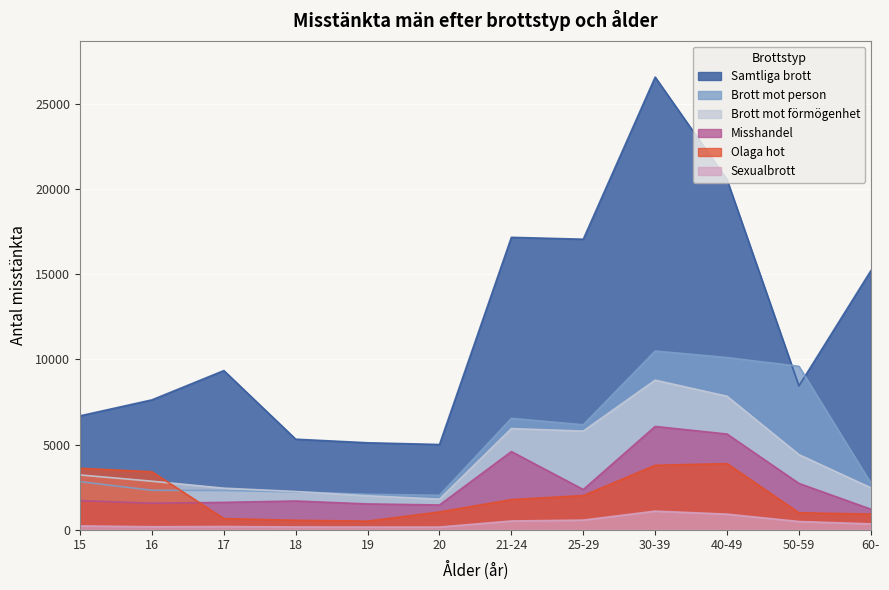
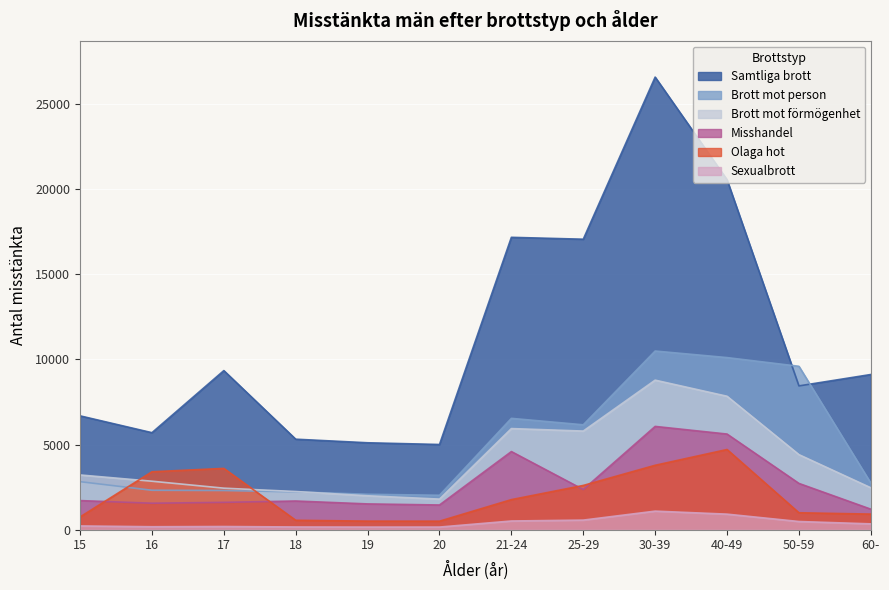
Olaga hot, 15: 3600 -> 800
Samtliga brott, 16: 7600 -> 5700
Olaga hot, 17: 700 -> 3600
Olaga hot, 20: 1000 -> 500
Olaga hot, 25-29: 2000 -> 2600
Olaga hot, 40-49: 3900 -> 4700
Samtliga brott, 60-: 15200 -> 9100
